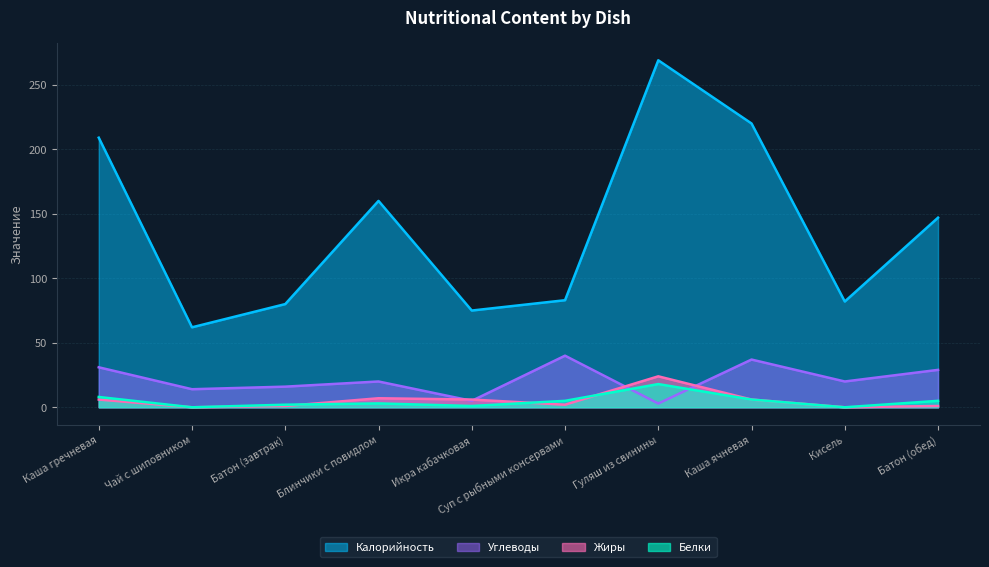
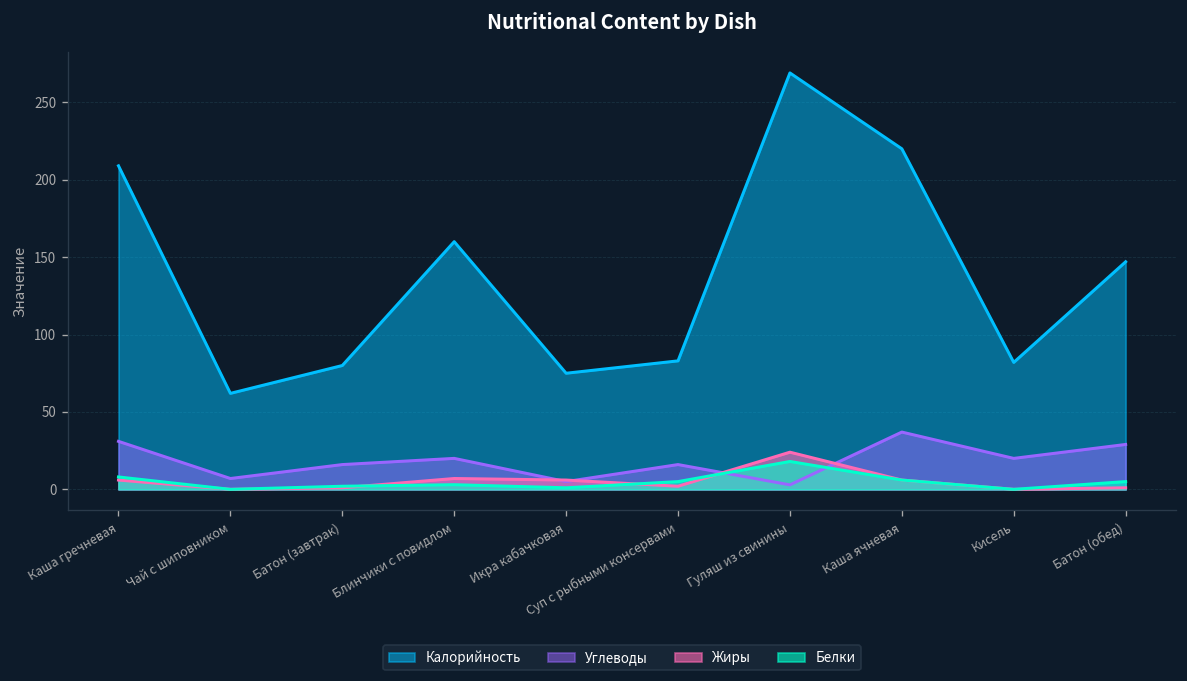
Углеводы, Чай с шиповником: 14 -> 7
Углеводы, Суп с рыбными консервами: 40 -> 16
